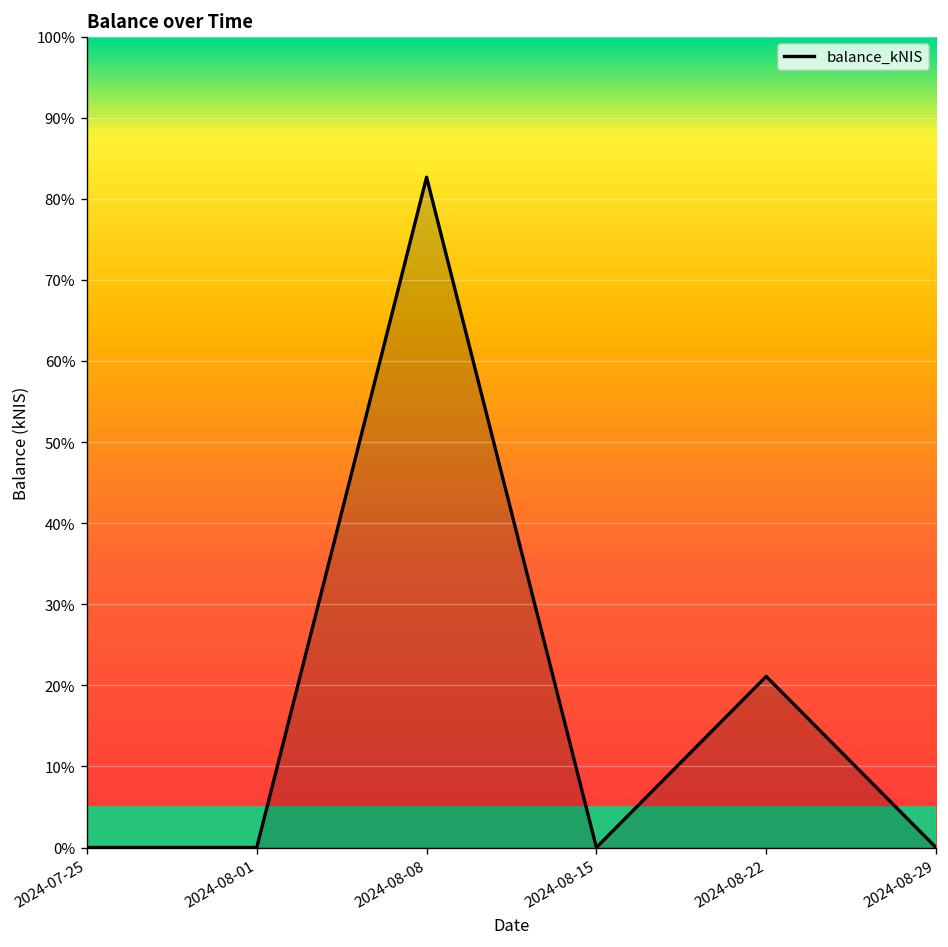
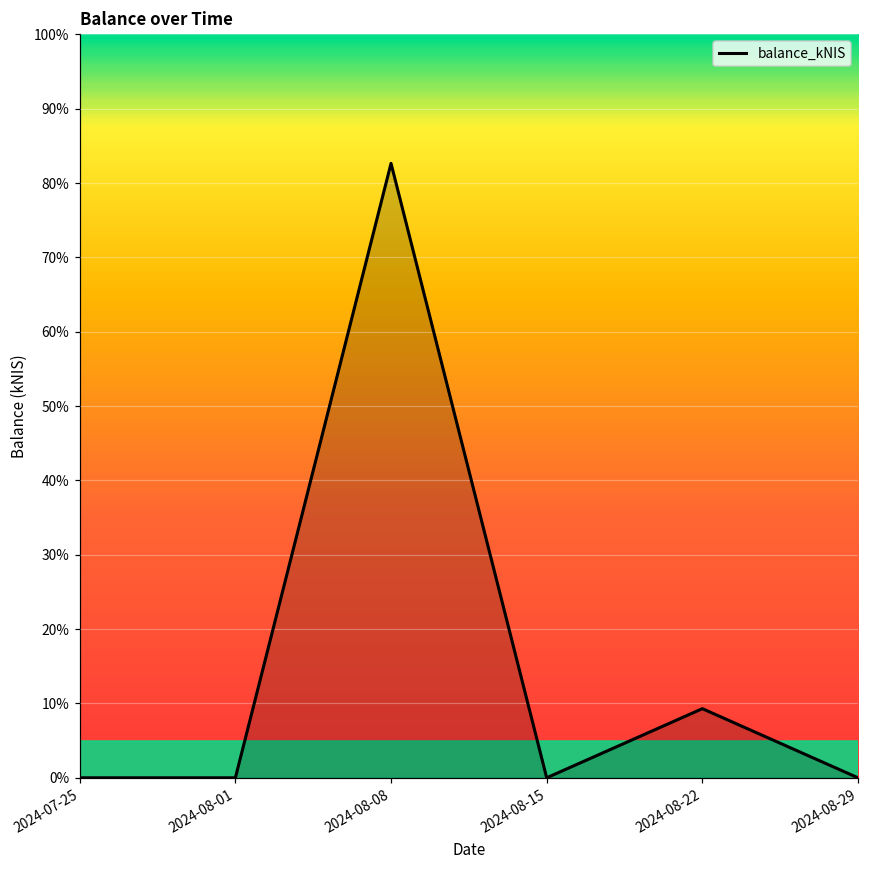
2024-08-22: 21% -> 9%
